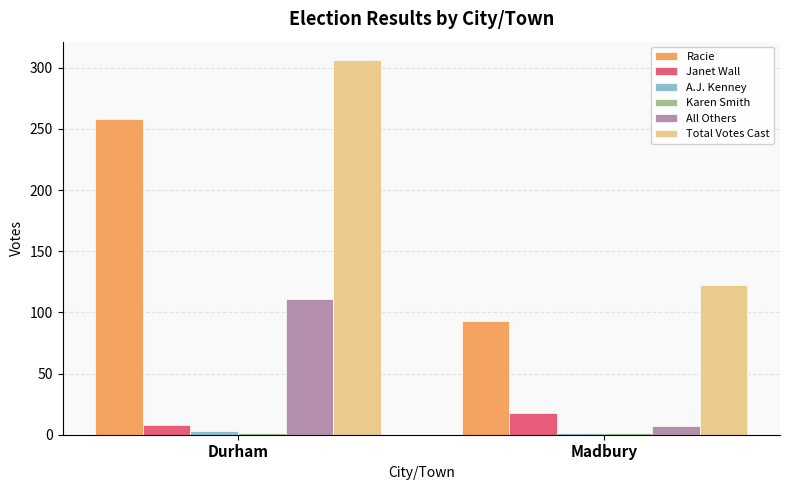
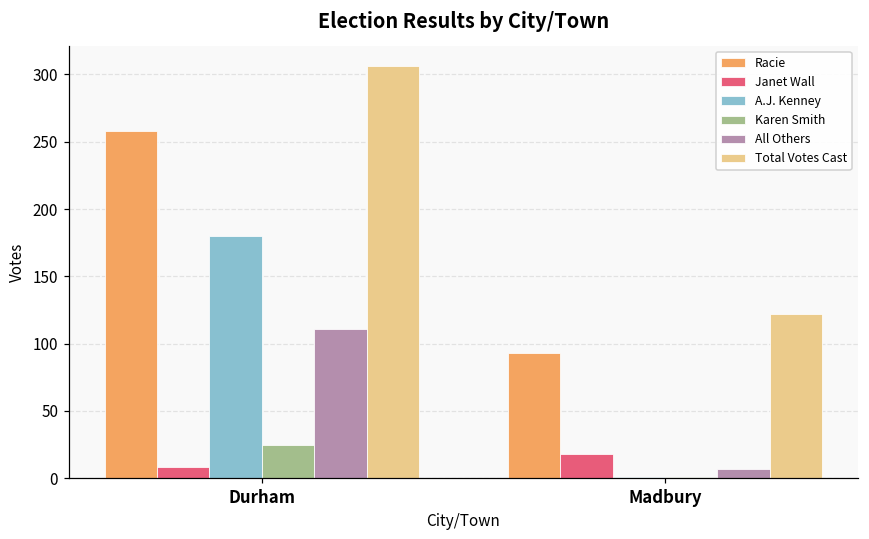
A.J. Kenney, Durham: 3 -> 180
Karen Smith, Durham: 1 -> 25
